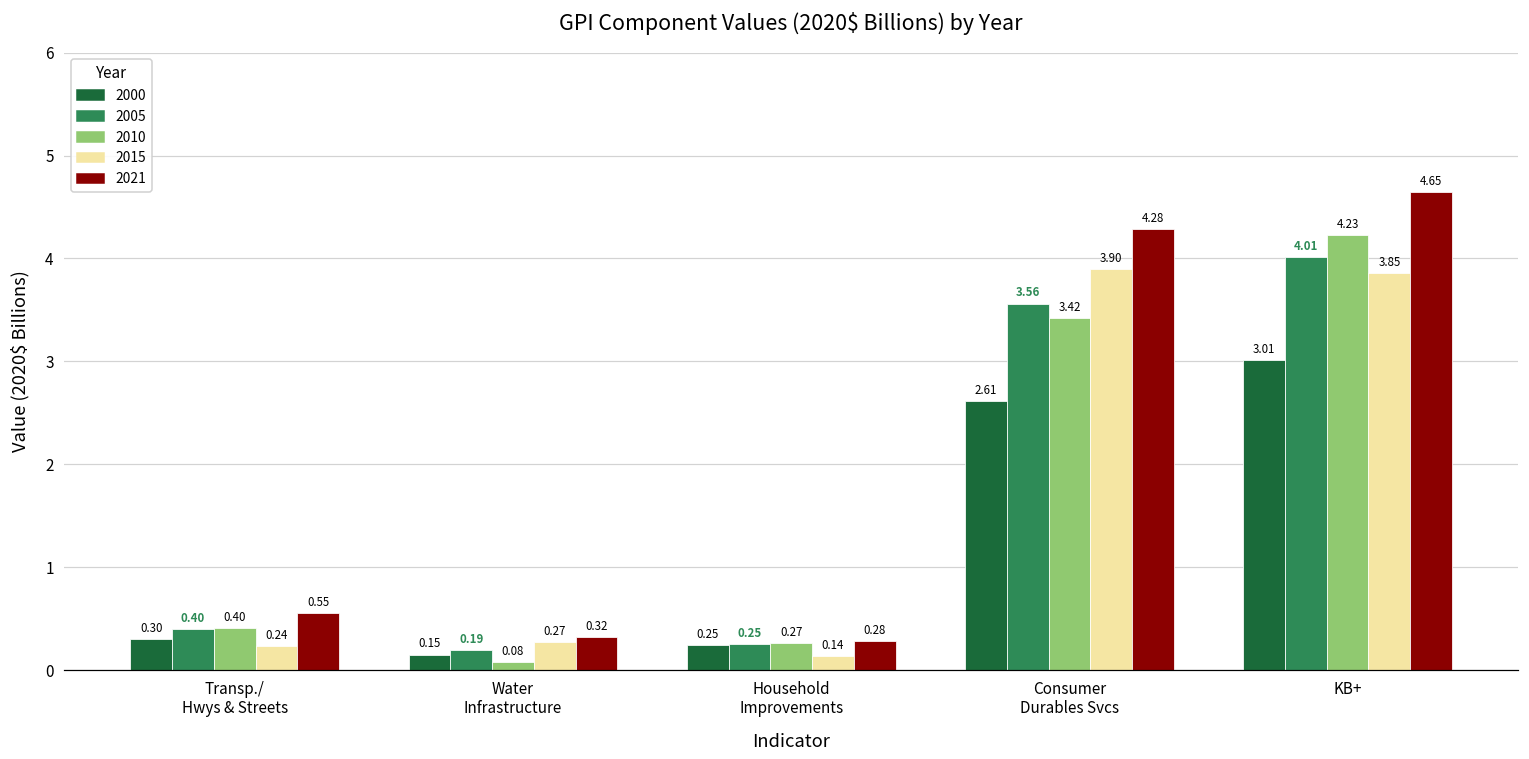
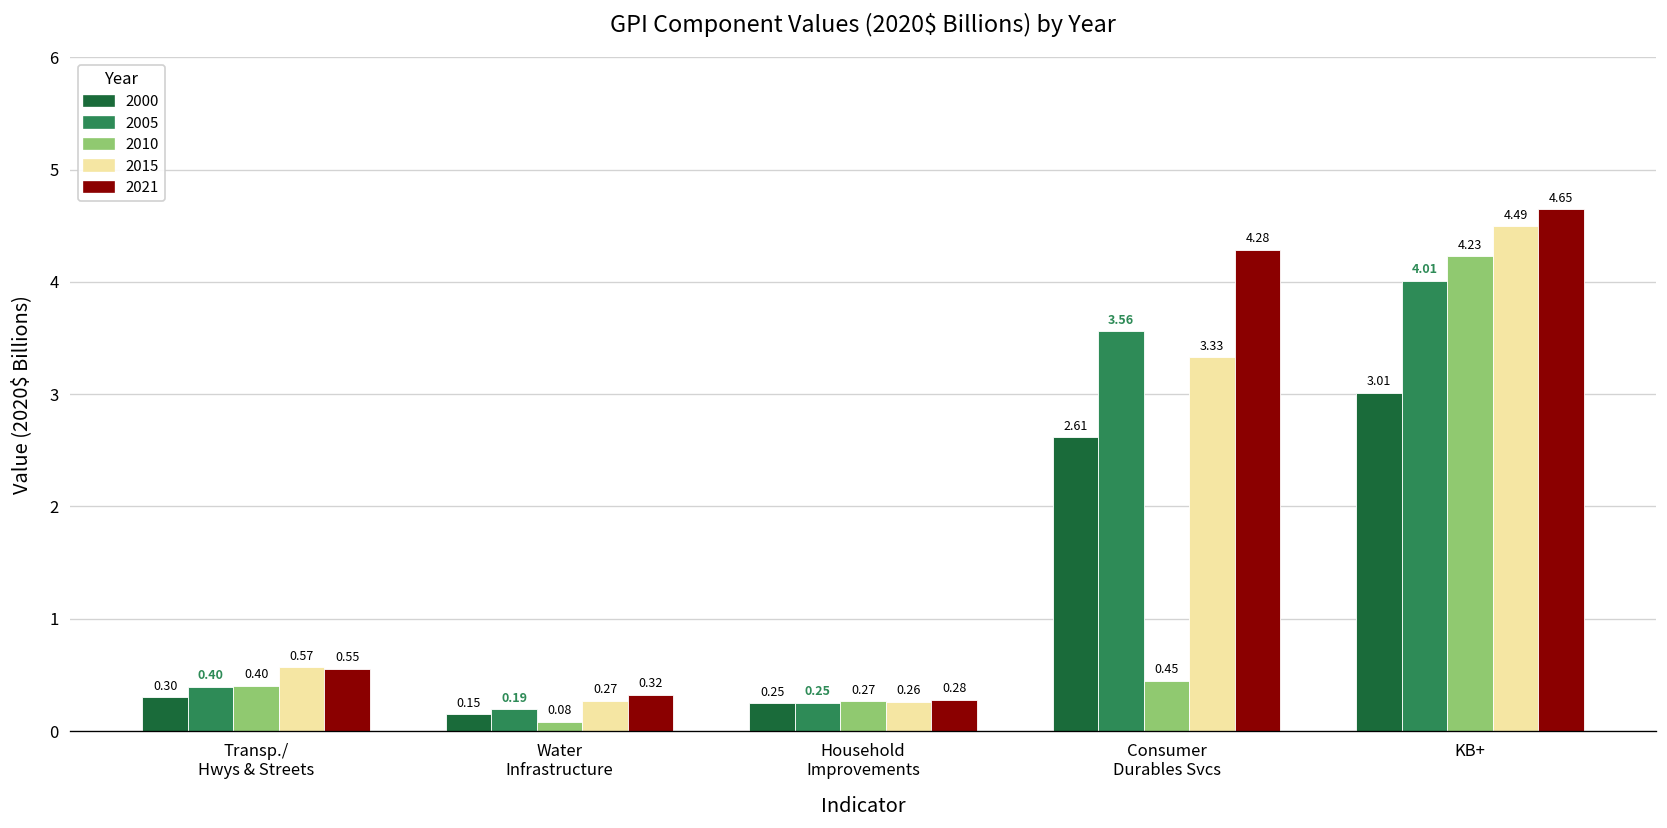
2015, Transp./ Hwys & Streets: 0.24 -> 0.57
2015, Household Improvements: 0.14 -> 0.26
2010, Consumer Durables Svcs: 3.42 -> 0.45
2015, Consumer Durables Svcs: 3.90 -> 3.33
2015, KB+: 3.85 -> 4.49
